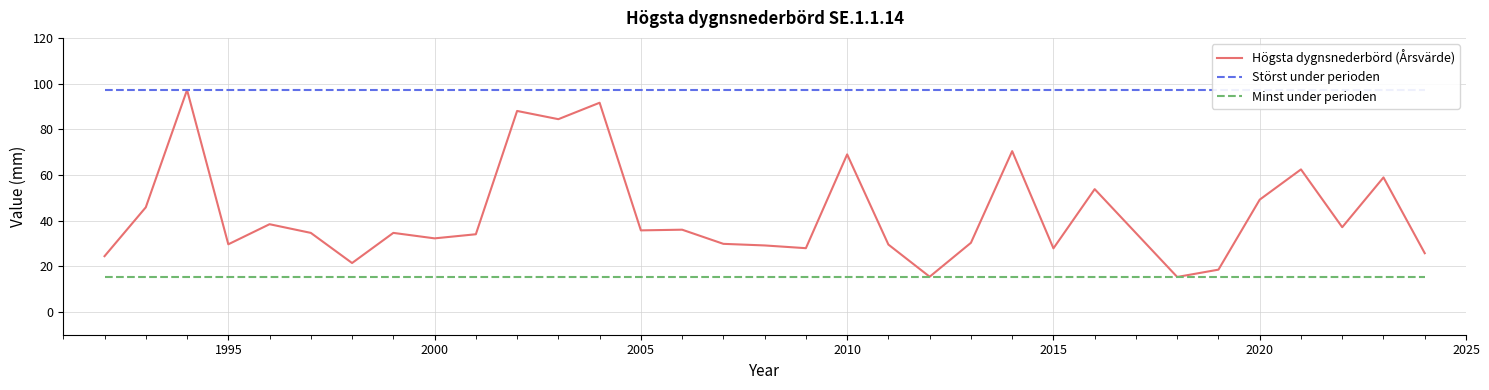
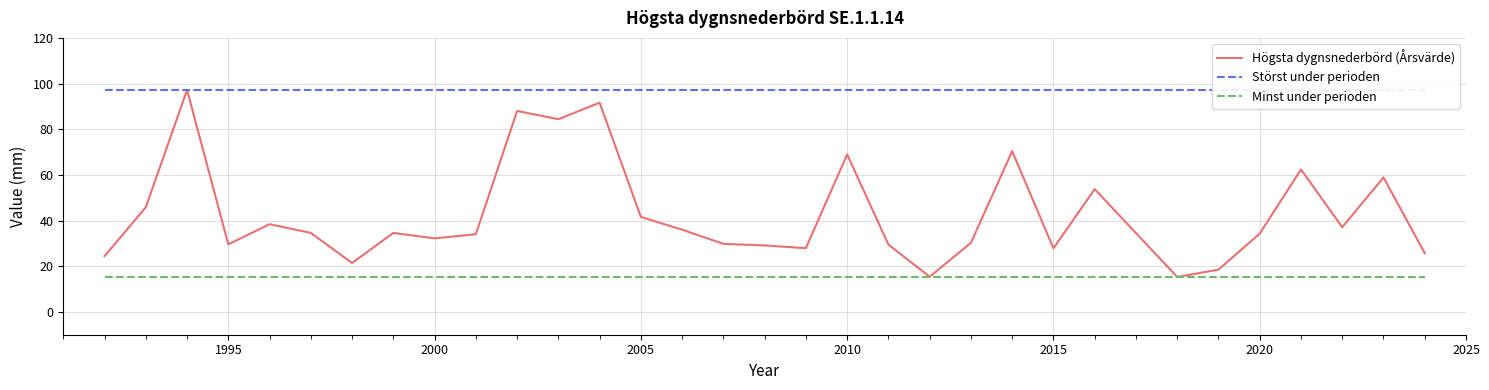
Högsta dygnsnederbörd (Årsvärde), 2005: 36 -> 42
Högsta dygnsnederbörd (Årsvärde), 2020: 49 -> 34
